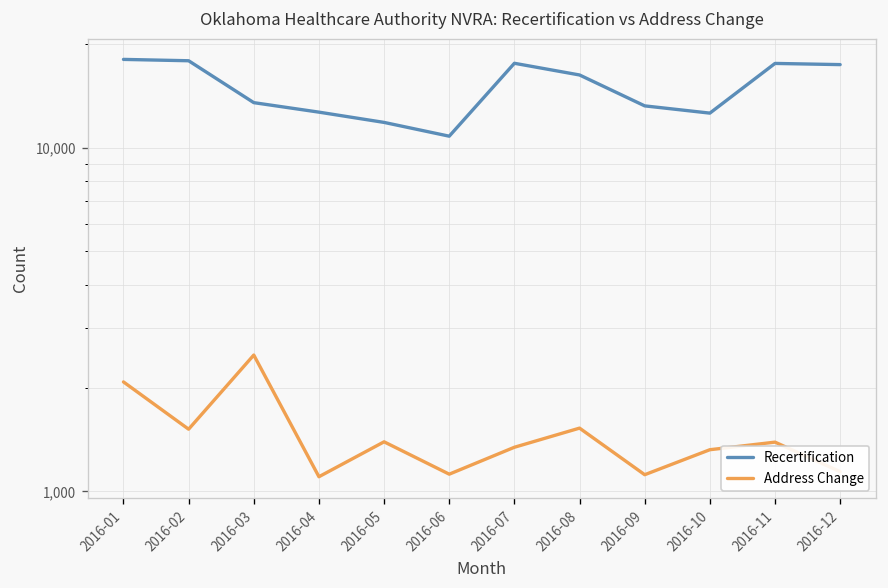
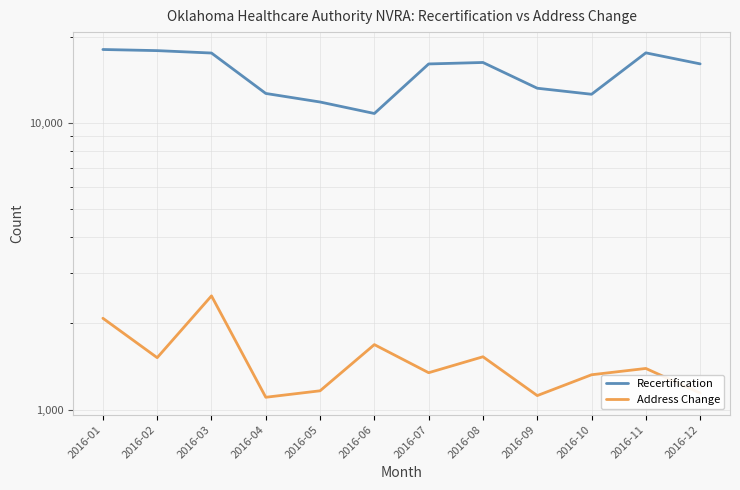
Recertification, 2016-03: 14,000 -> 18,000
Address Change, 2016-05: 1,400 -> 1,160
Address Change, 2016-06: 1,120 -> 1,700
Recertification, 2016-07: 18,000 -> 16,000
Recertification, 2016-12: 17,000 -> 16,000
